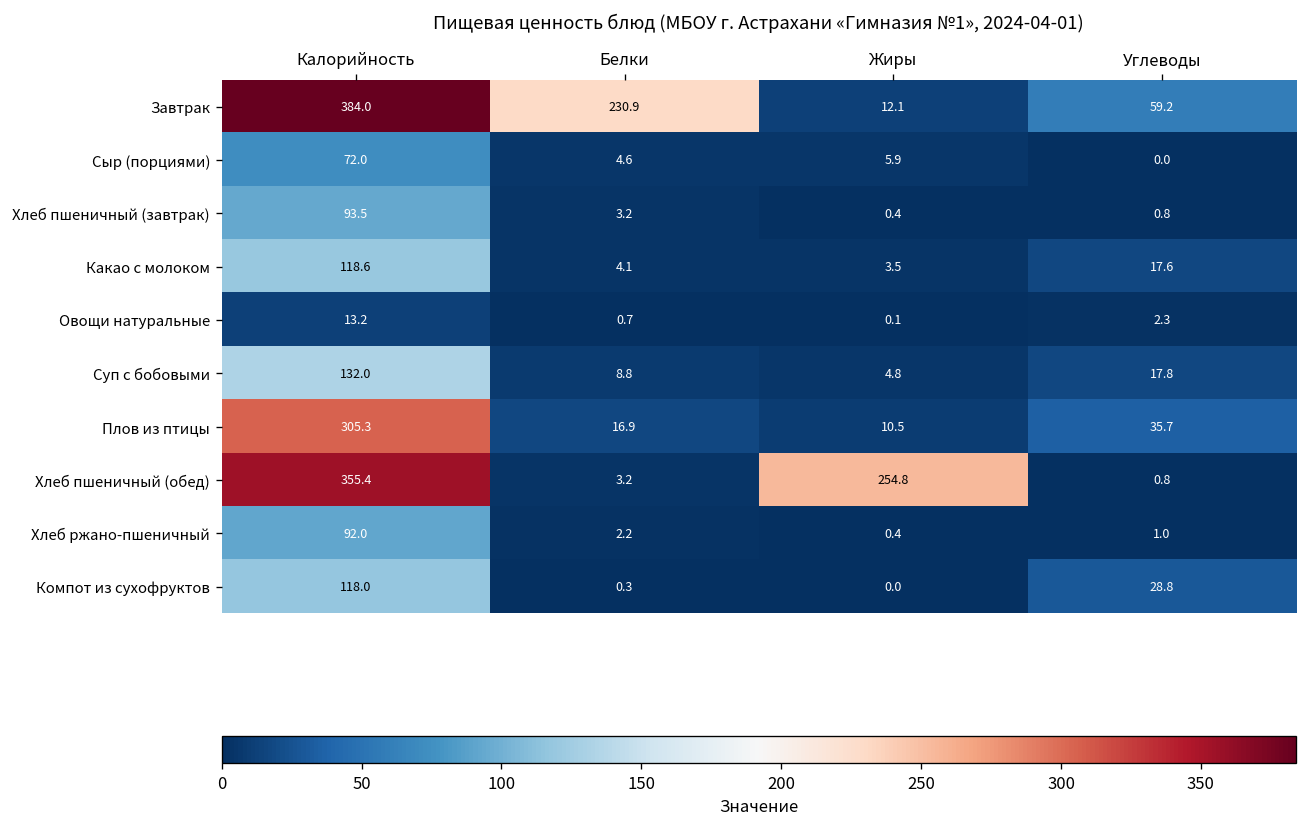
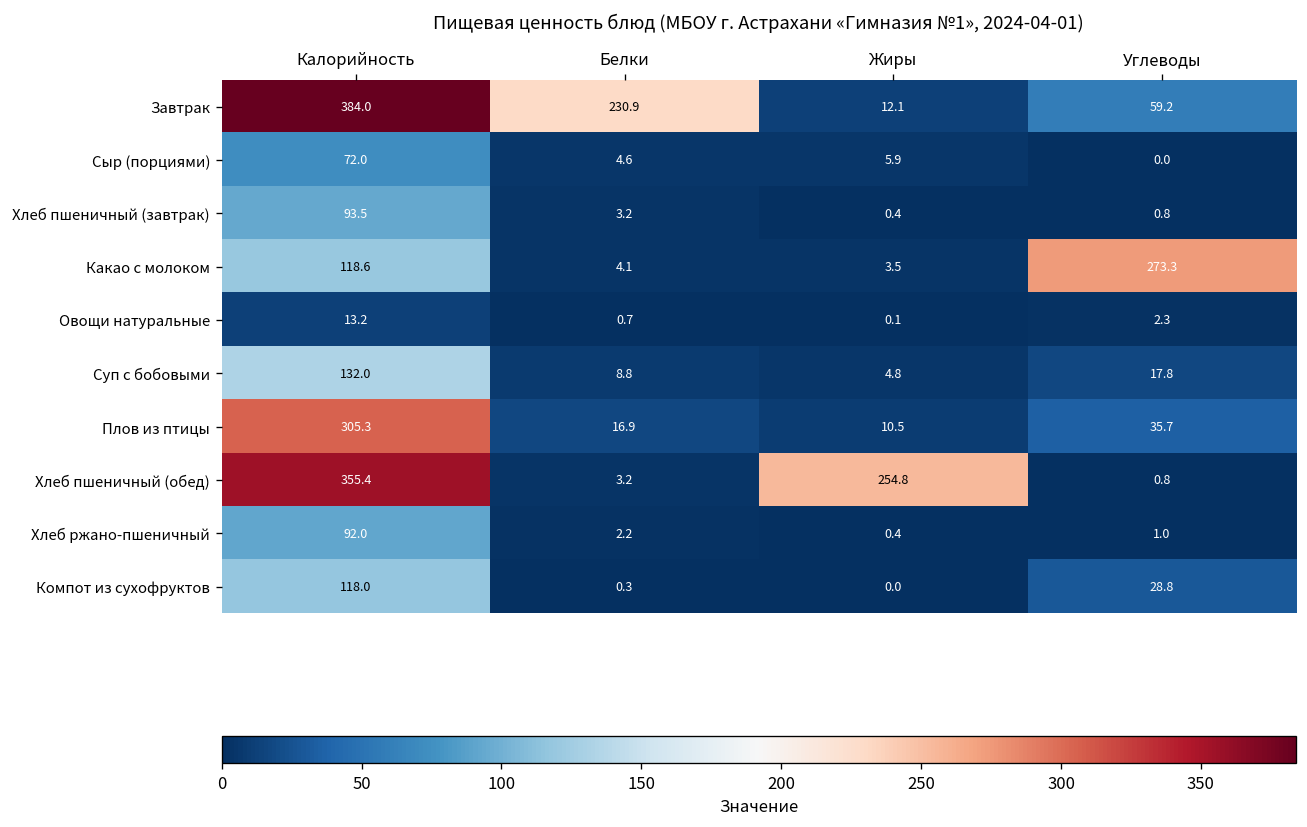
Какао с молоком, Углеводы: 17.6 -> 273.3
